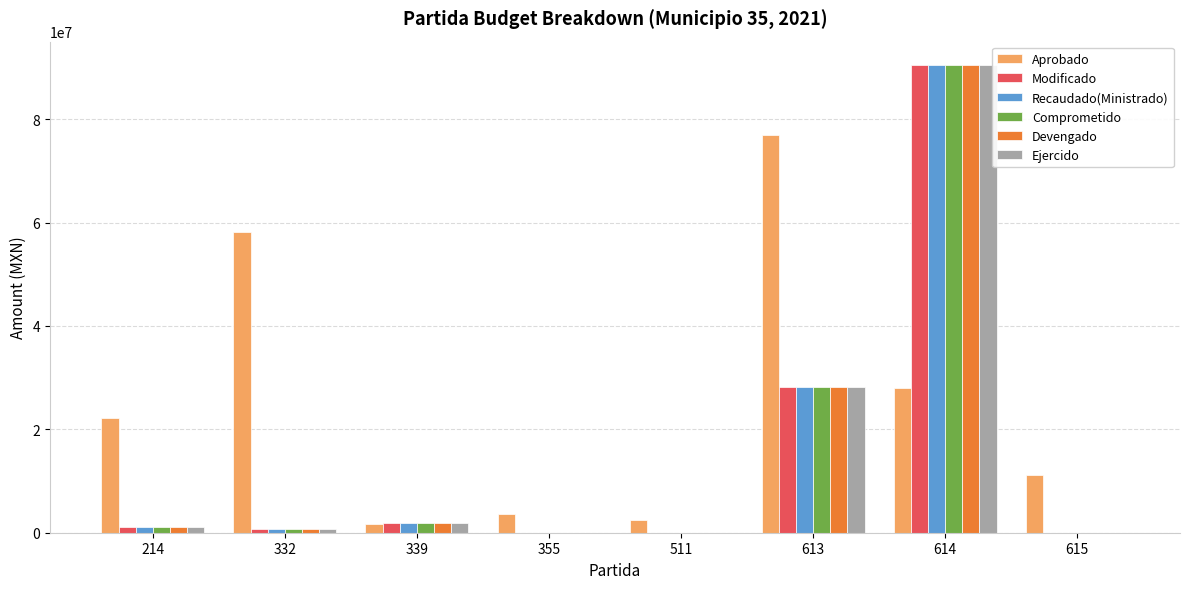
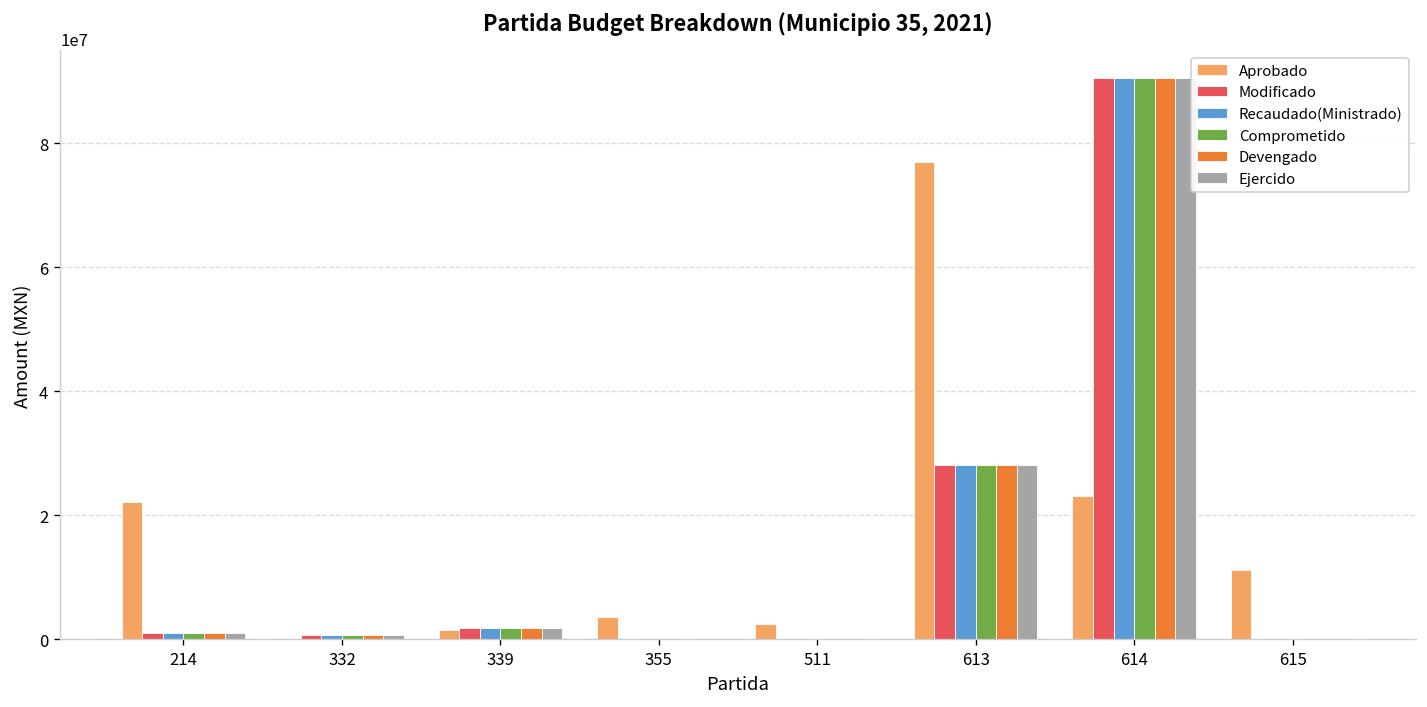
Aprobado, 332: 58000000 -> 0
Aprobado, 614: 28000000 -> 23000000
